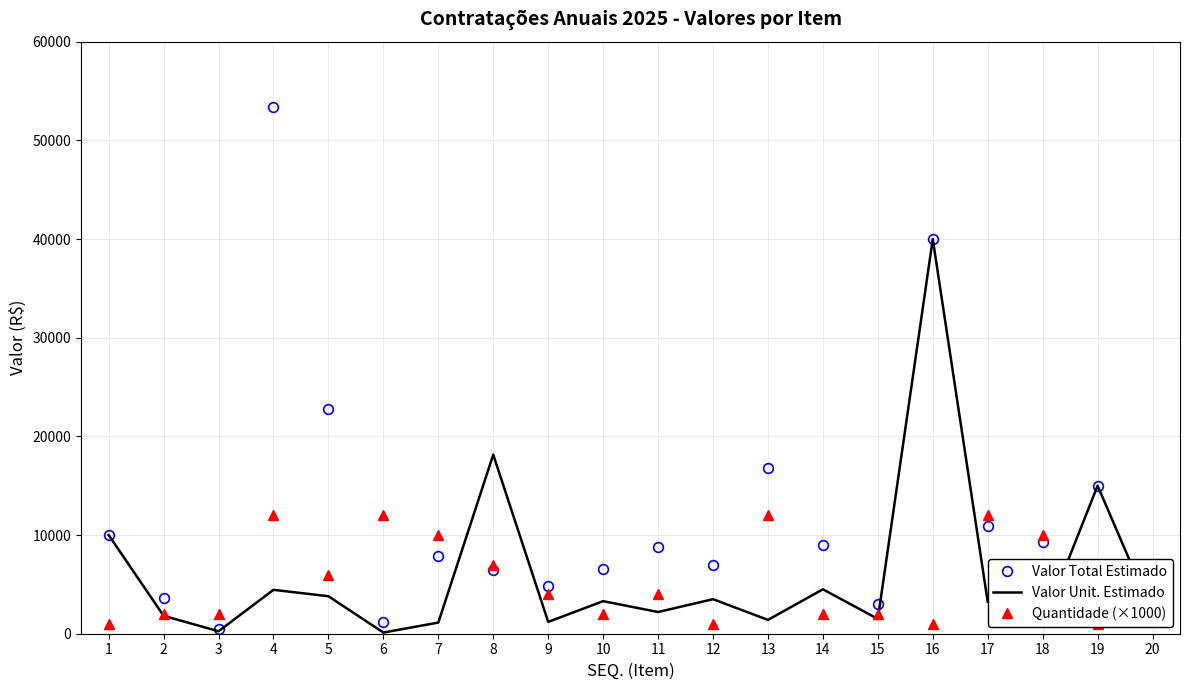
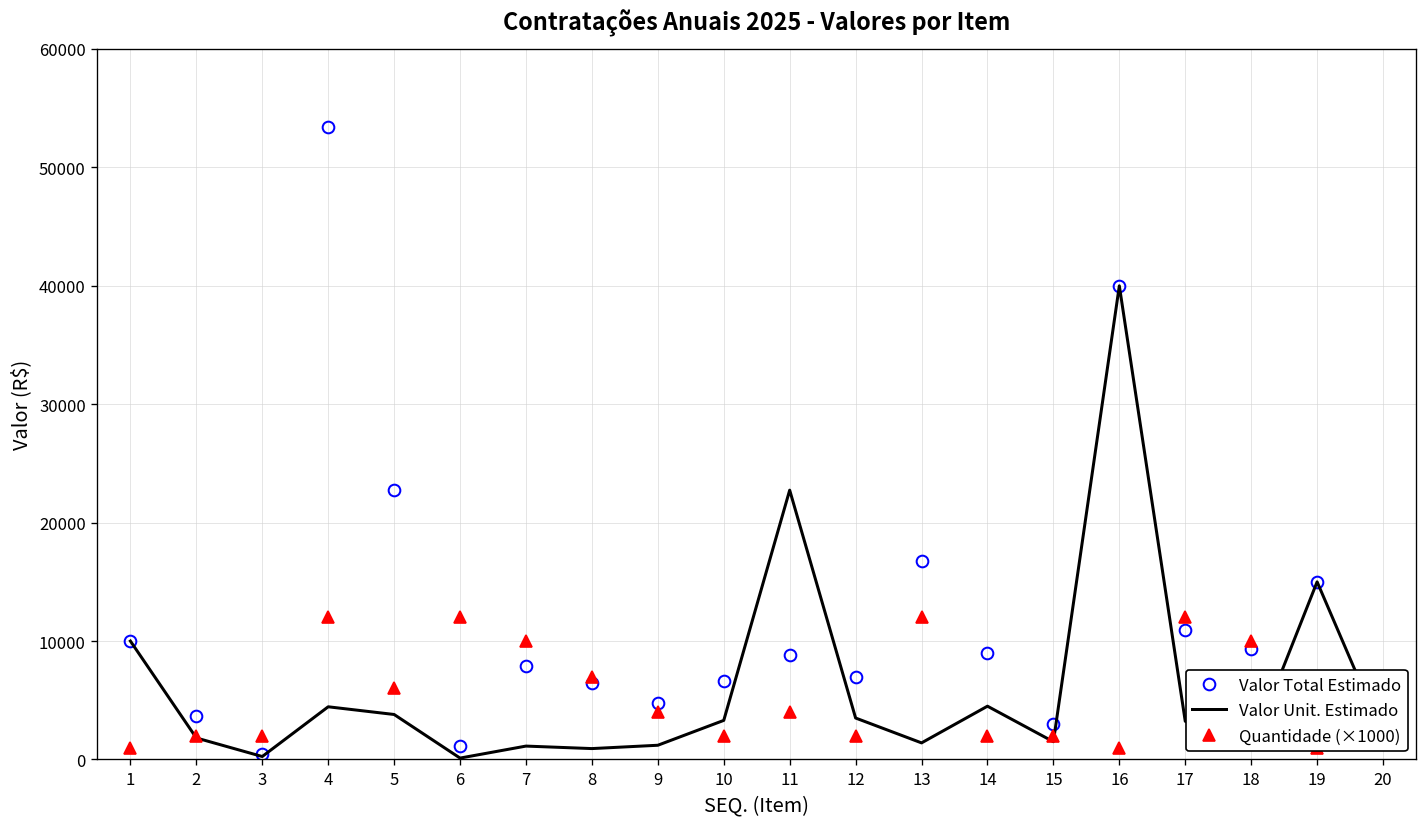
Valor Unit. Estimado, 8: 18000 -> 1000
Valor Unit. Estimado, 11: 2000 -> 23000
Quantidade (×1000), 12: 1000 -> 2000
